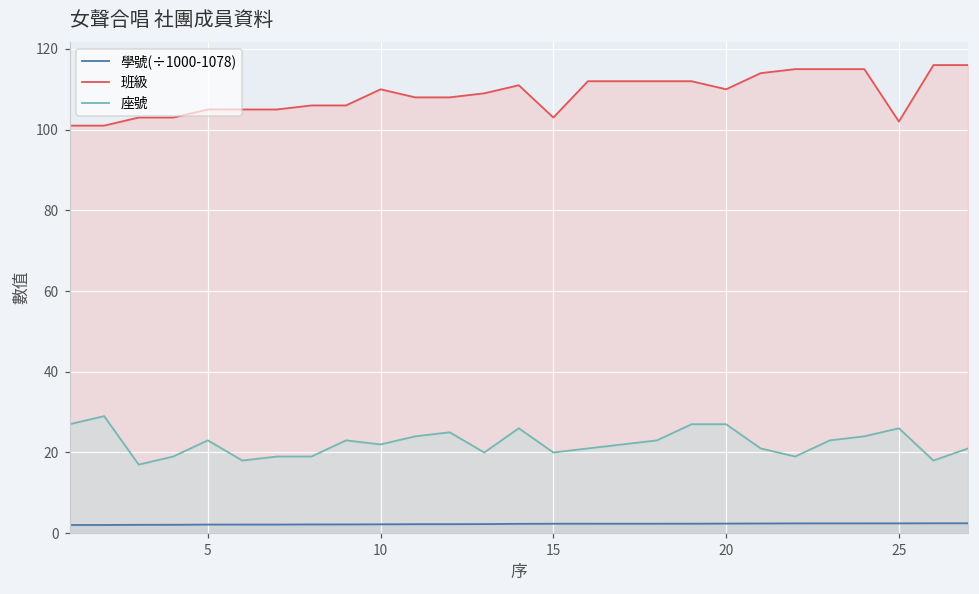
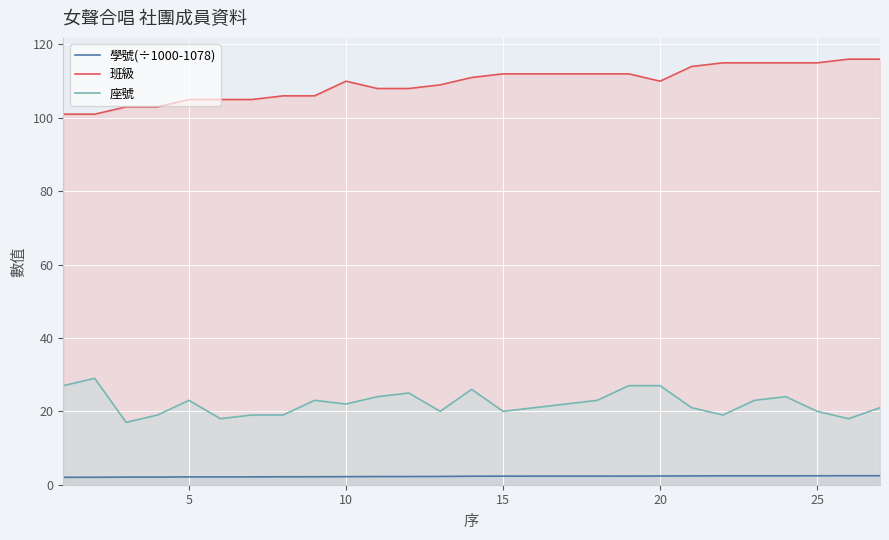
班級, 15: 103 -> 112
班級, 25: 102 -> 115
座號, 25: 26 -> 20
